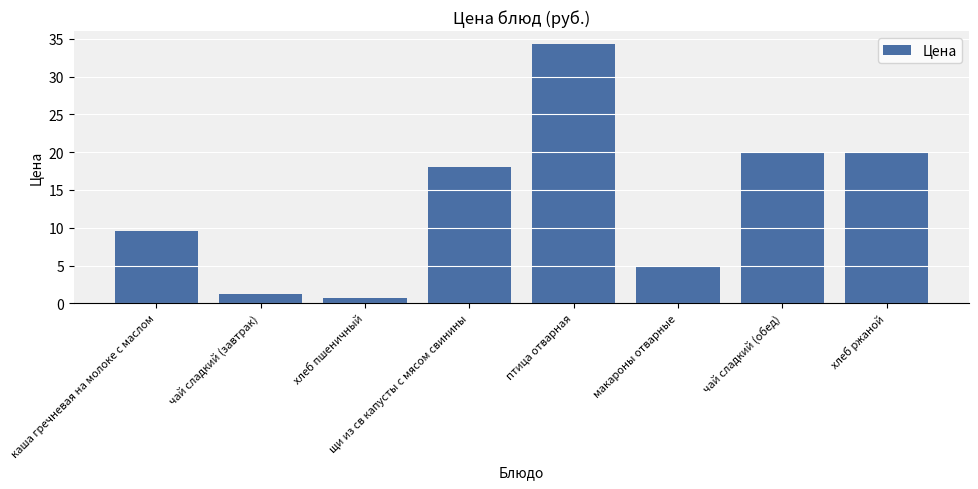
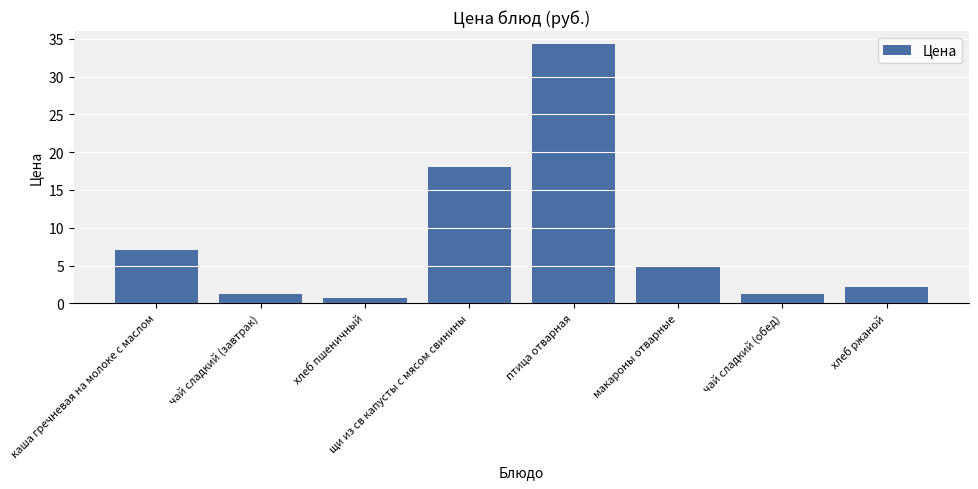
каша гречневая на молоке с маслом: 10 -> 7
чай сладкий (обед): 20 -> 1
хлеб ржаной: 20 -> 2
